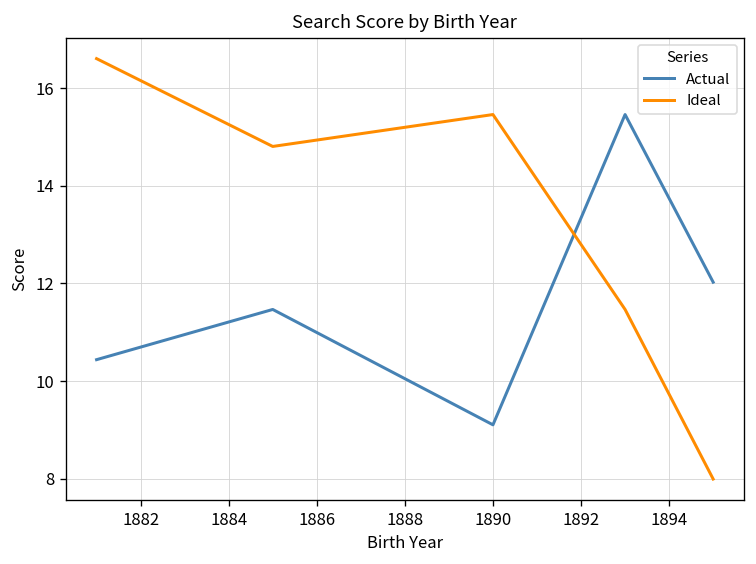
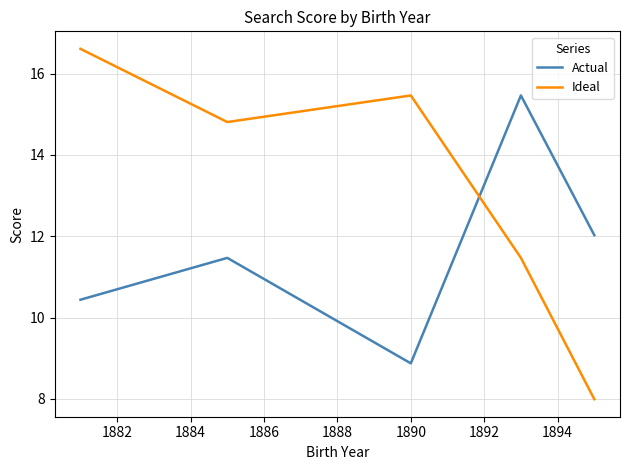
Actual, 1890: 9.1 -> 8.9
